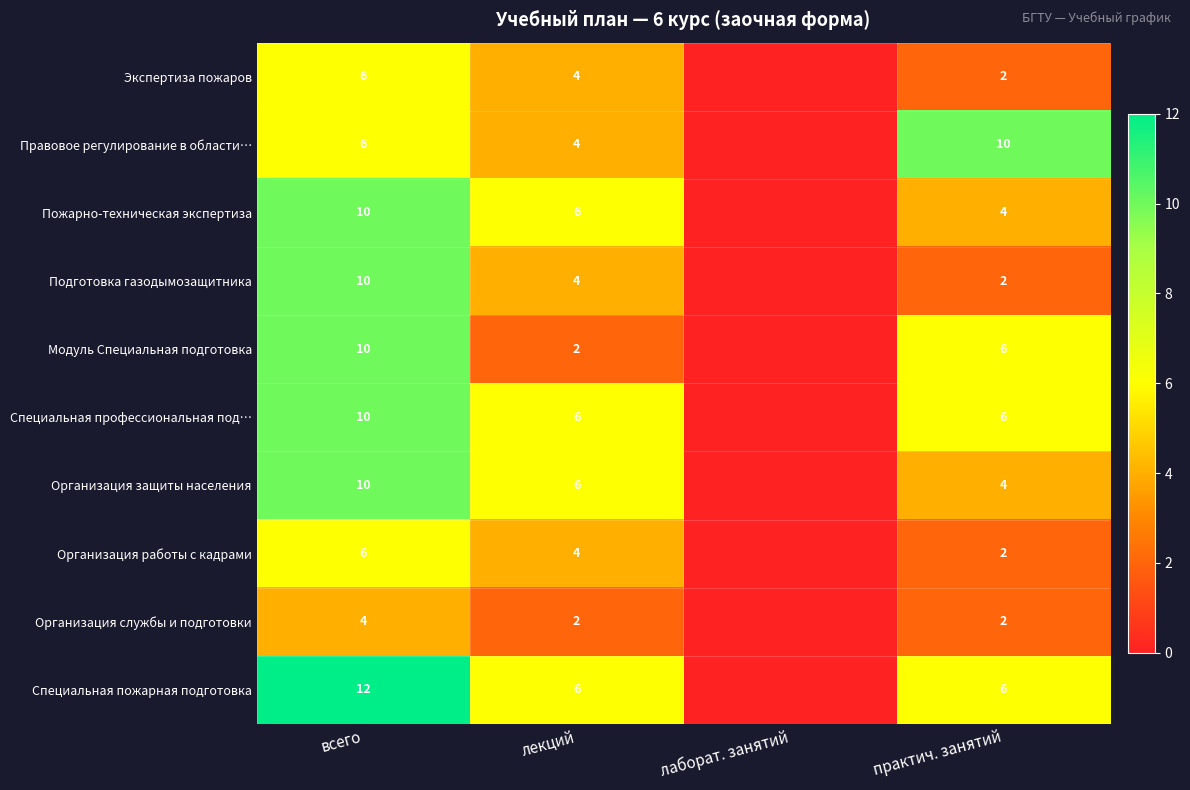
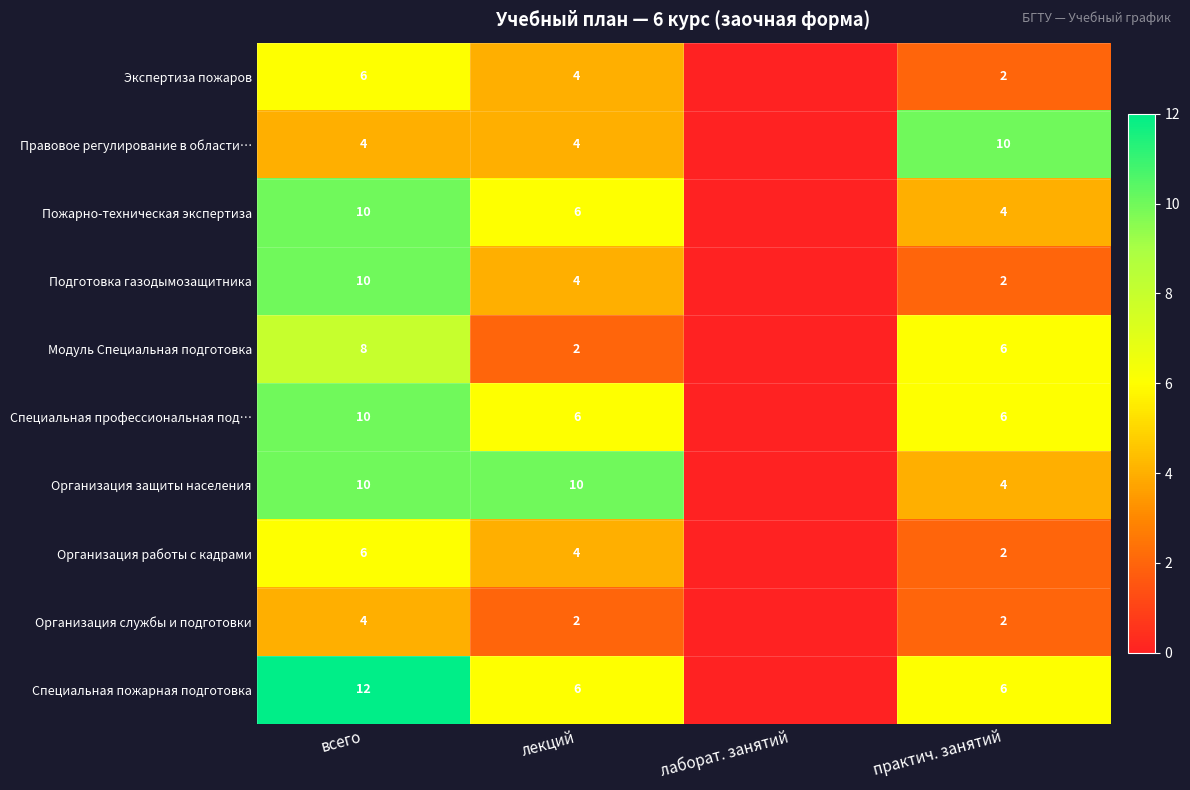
Правовое регулирование в области…, всего: 6 -> 4
Модуль Специальная подготовка, всего: 10 -> 8
Организация защиты населения, лекций: 6 -> 10
